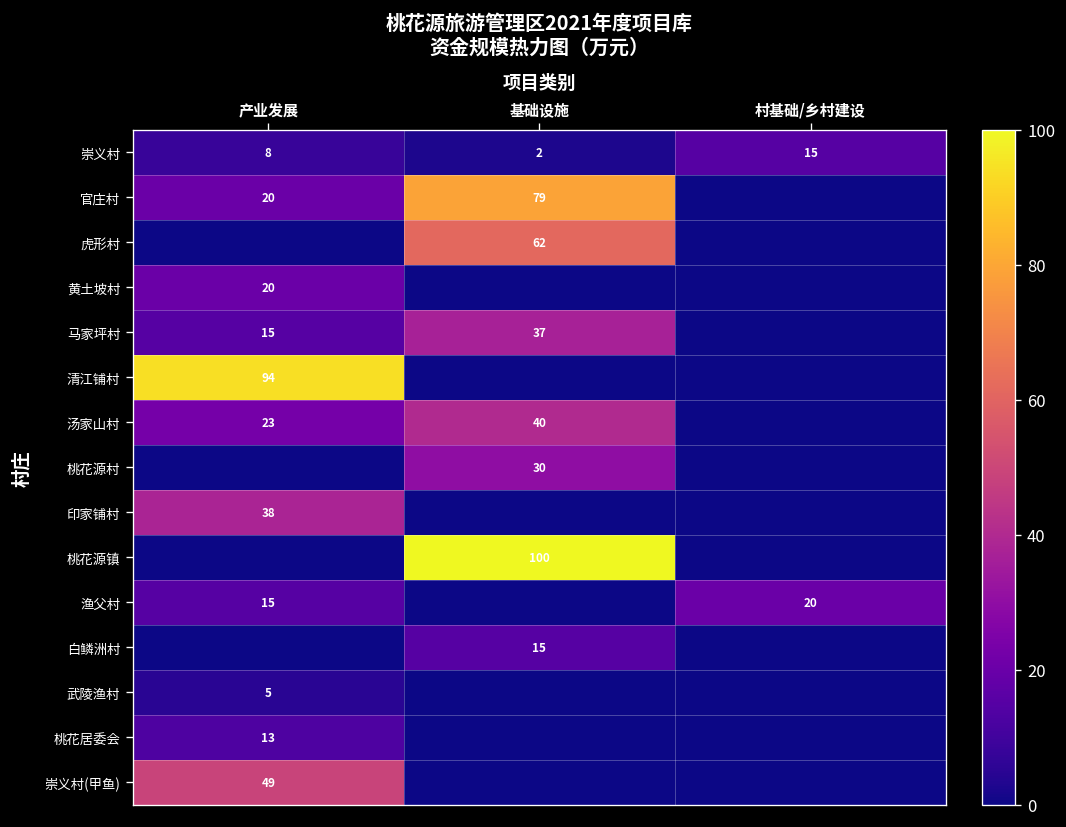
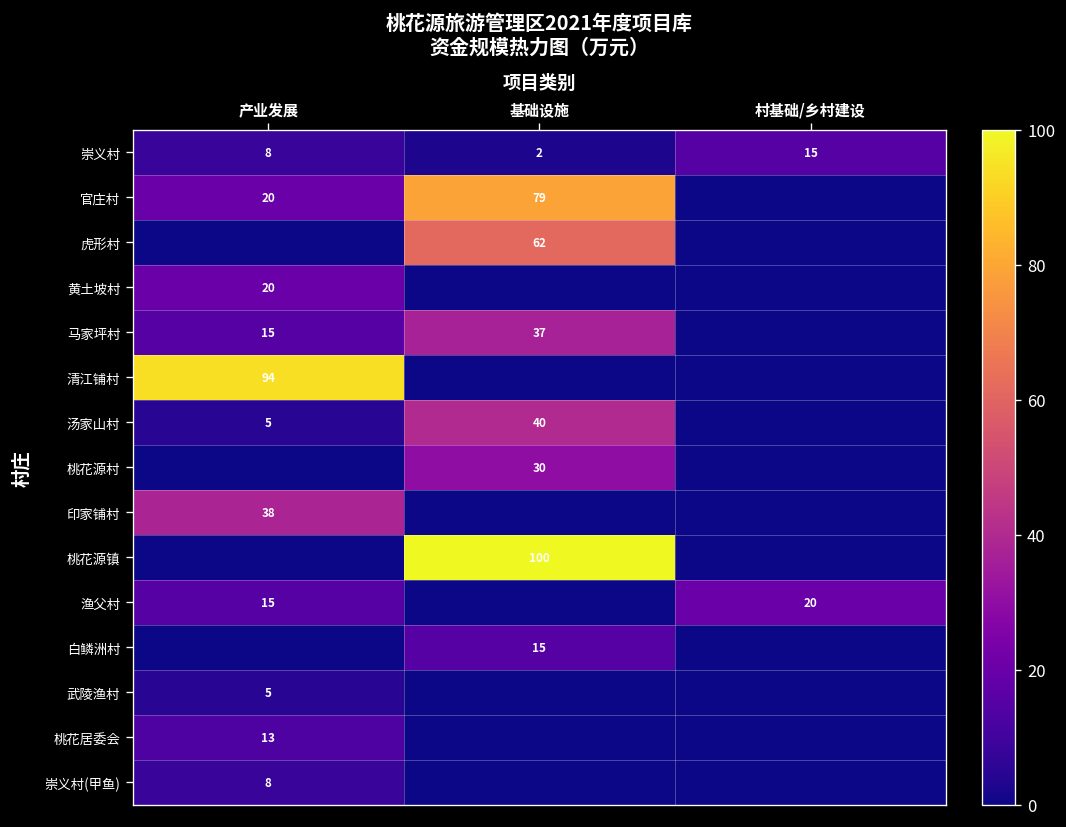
汤家山村, 产业发展: 23 -> 5
崇义村(甲鱼), 产业发展: 49 -> 8
